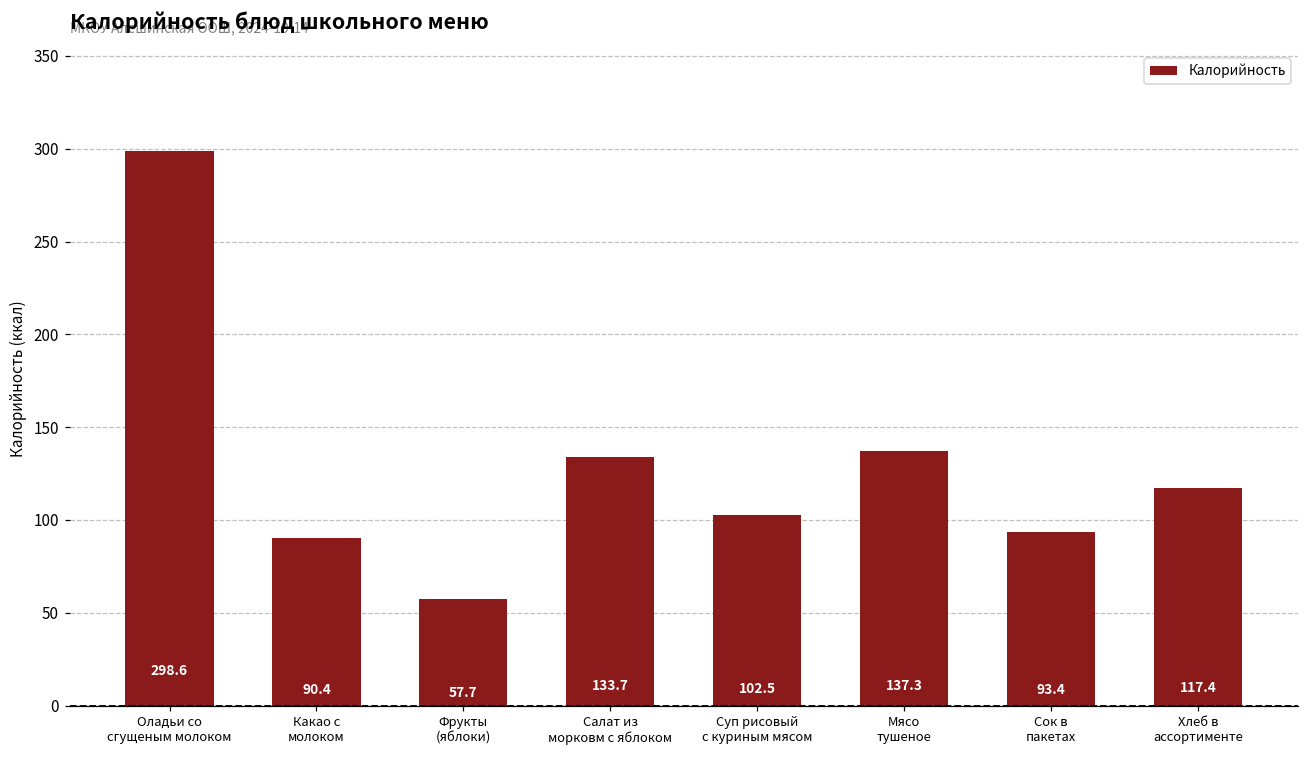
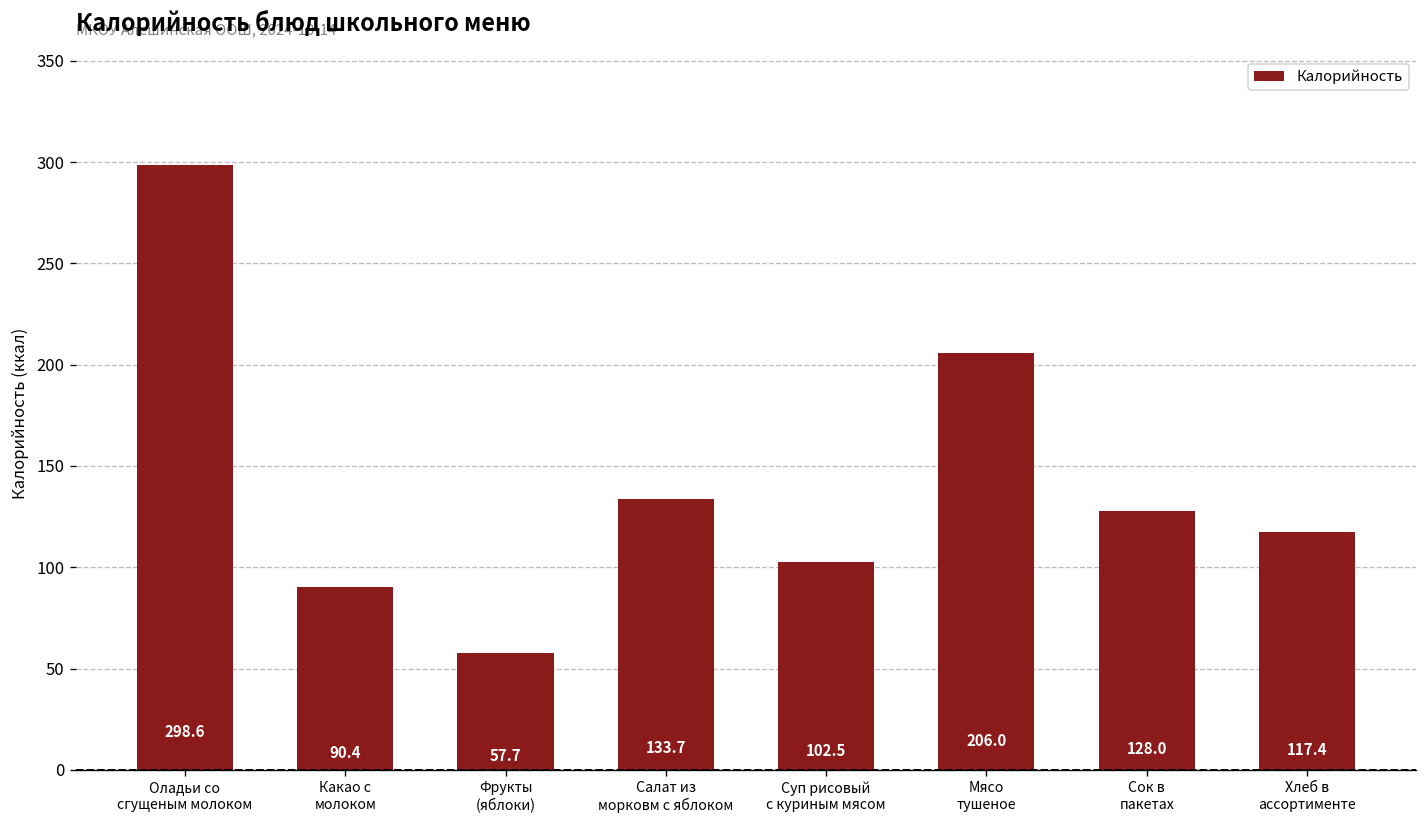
Мясо тушеное: 137.3 -> 206.0
Сок в пакетах: 93.4 -> 128.0
